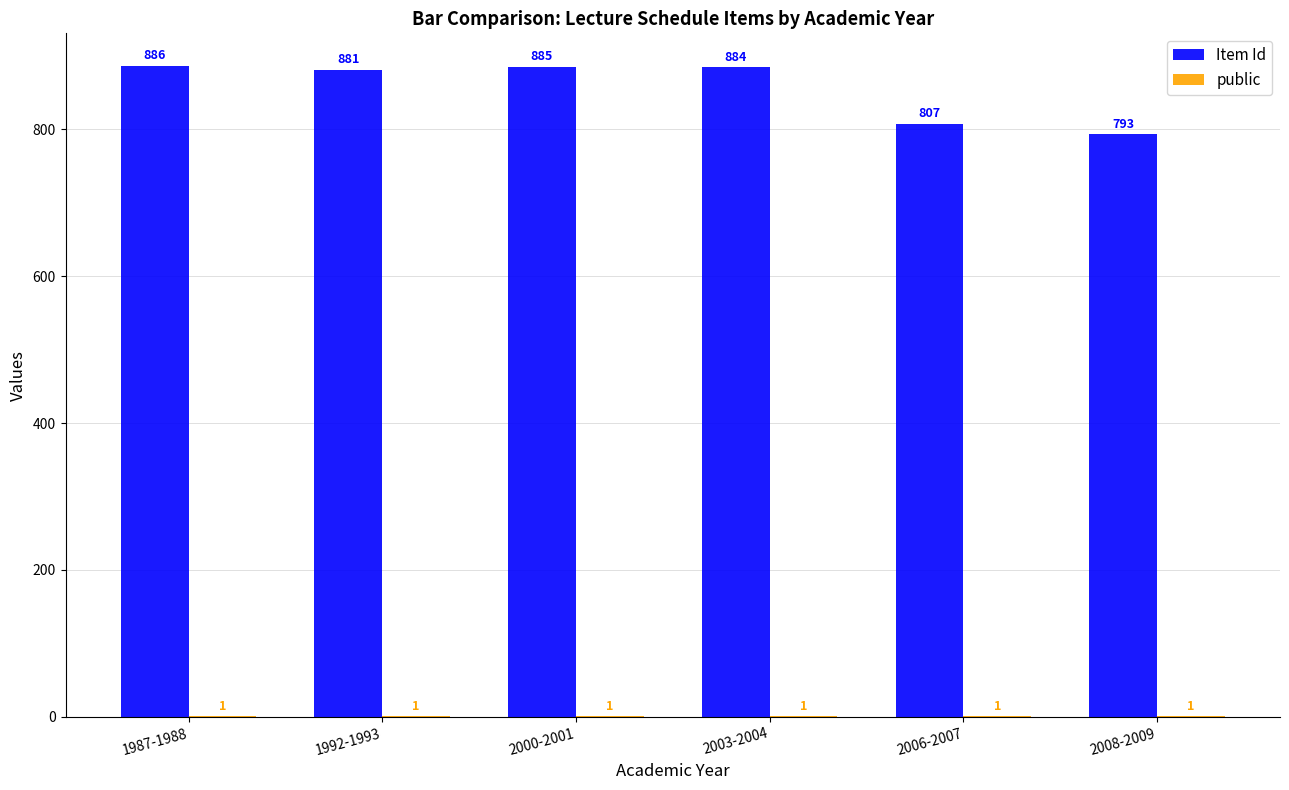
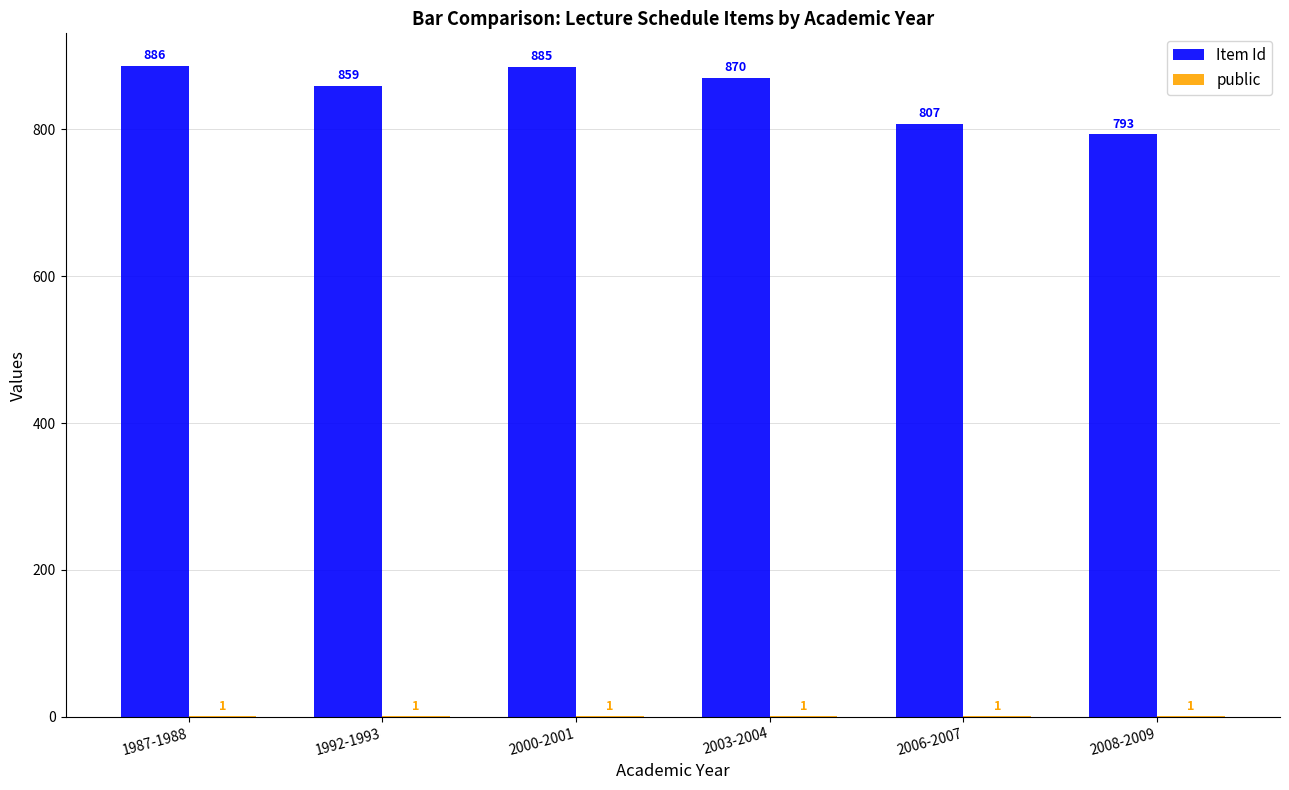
Item Id, 1992-1993: 881 -> 859
Item Id, 2003-2004: 884 -> 870
